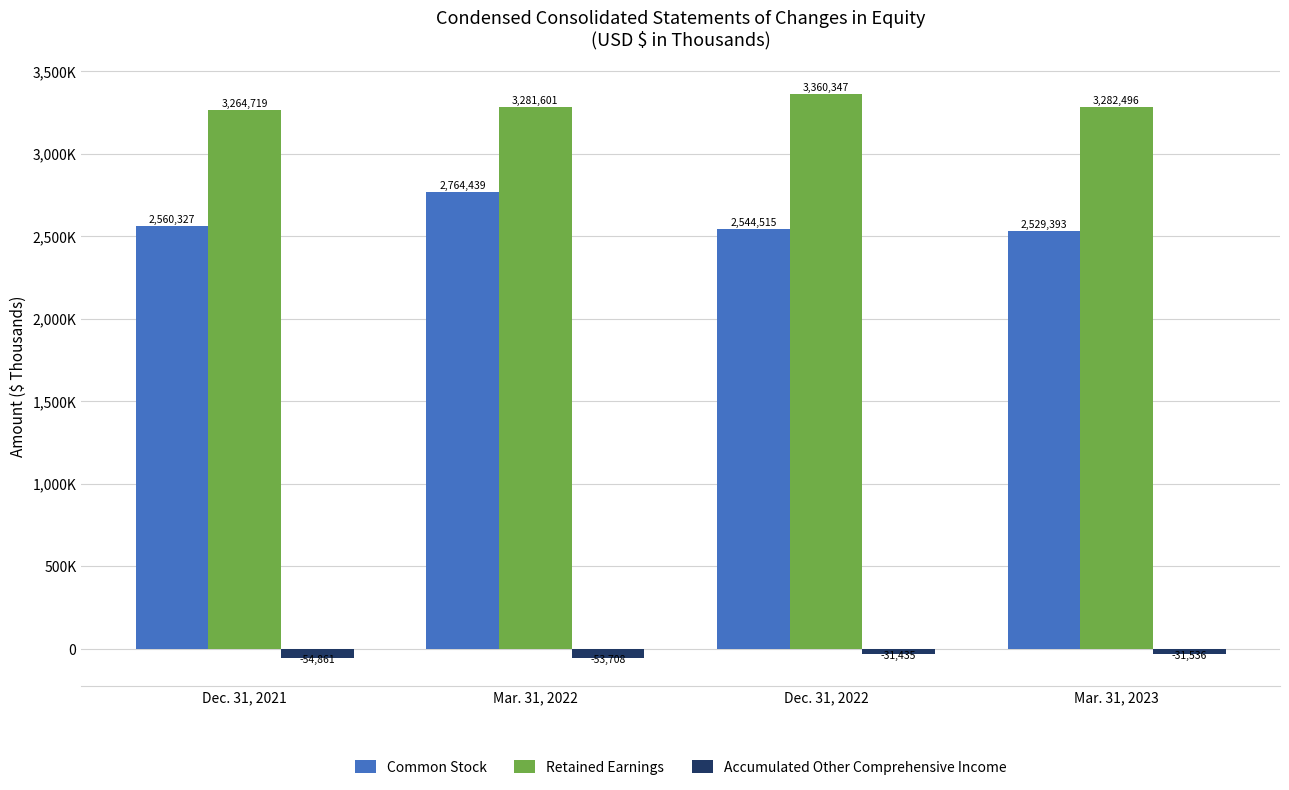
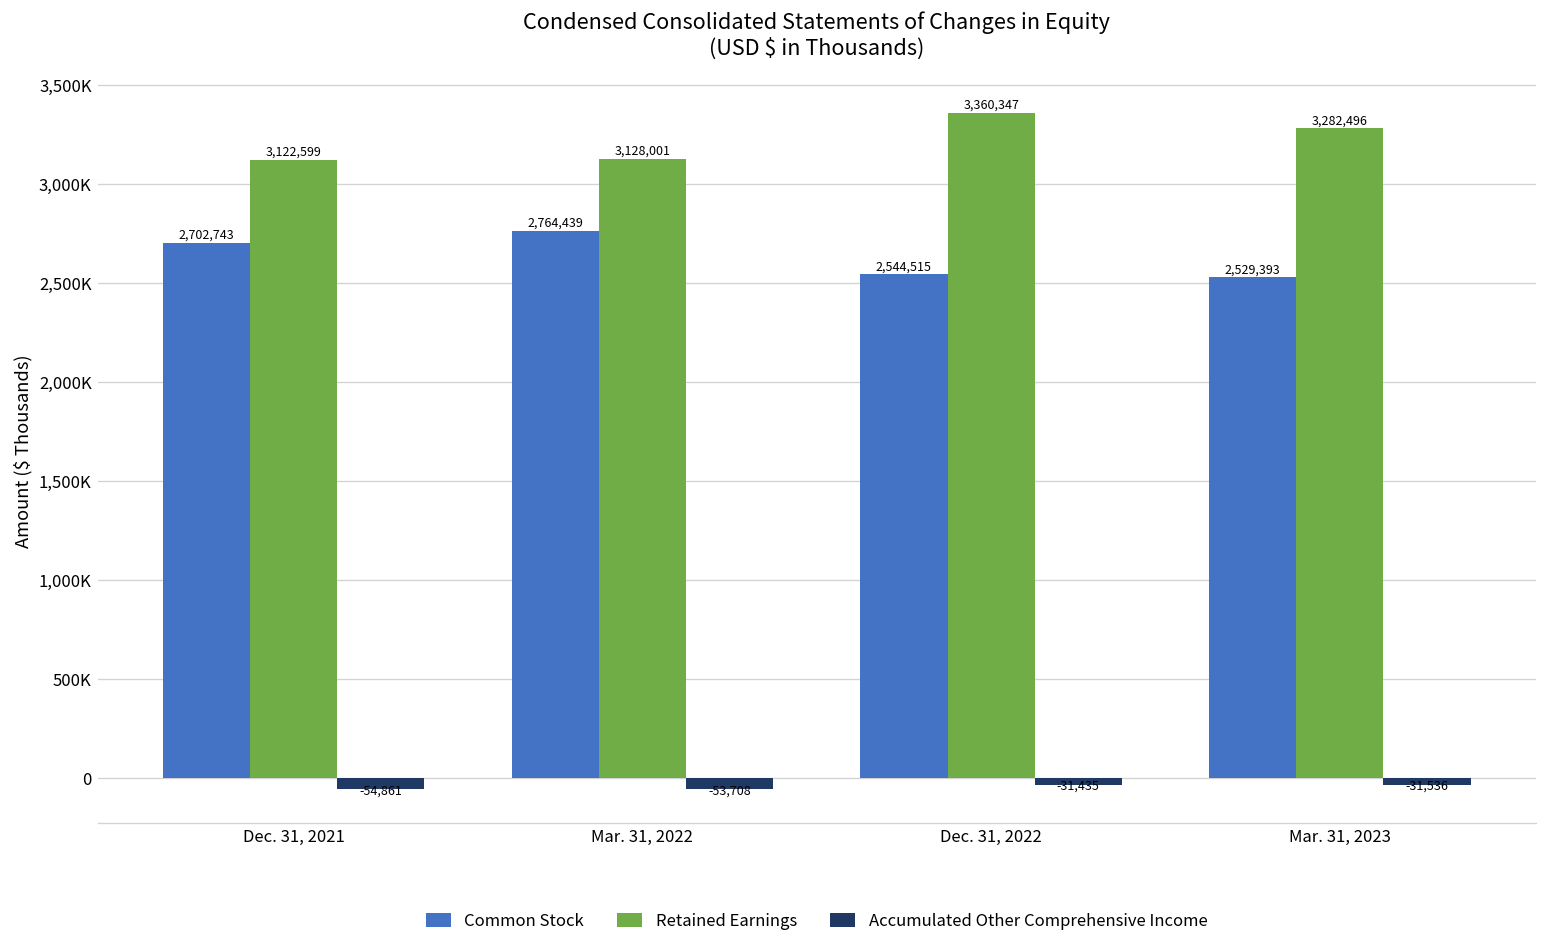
Common Stock, Dec. 31, 2021: 2,560,327 -> 2,702,743
Retained Earnings, Dec. 31, 2021: 3,264,719 -> 3,122,599
Retained Earnings, Mar. 31, 2022: 3,281,601 -> 3,128,001
